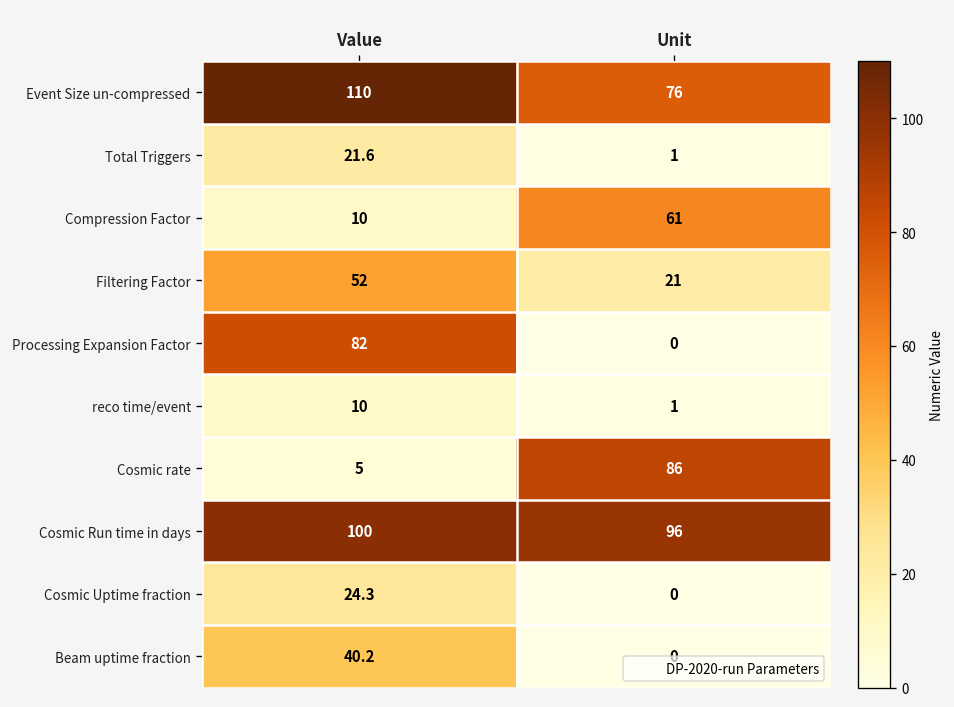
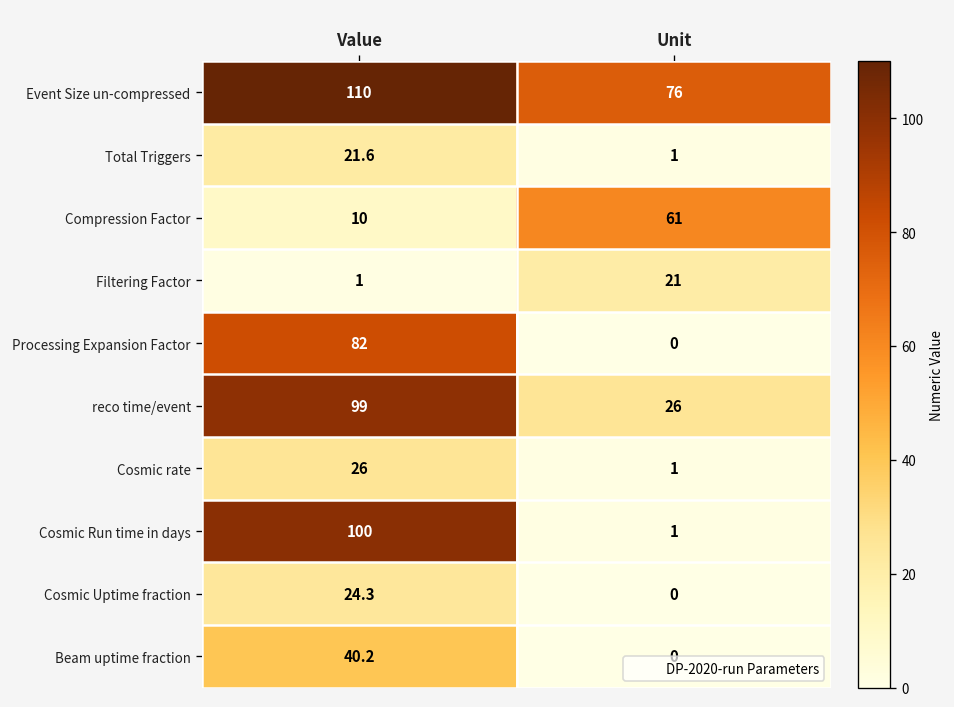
Filtering Factor, Value: 52 -> 1
reco time/event, Value: 10 -> 99
reco time/event, Unit: 1 -> 26
Cosmic rate, Value: 5 -> 26
Cosmic rate, Unit: 86 -> 1
Cosmic Run time in days, Unit: 96 -> 1
